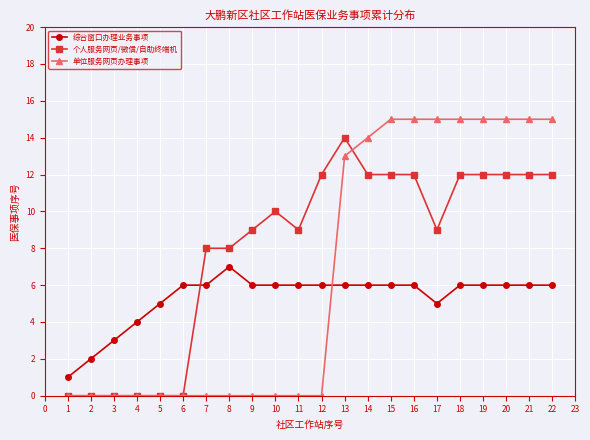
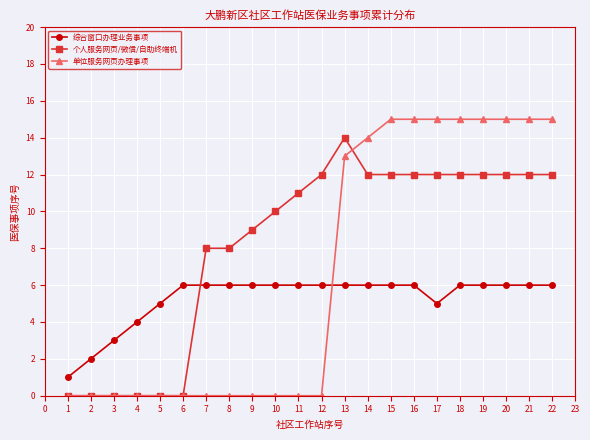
综合窗口办理业务事项, 8: 7 -> 6
个人服务网页/微信/自助终端机, 11: 9 -> 11
个人服务网页/微信/自助终端机, 17: 9 -> 12
